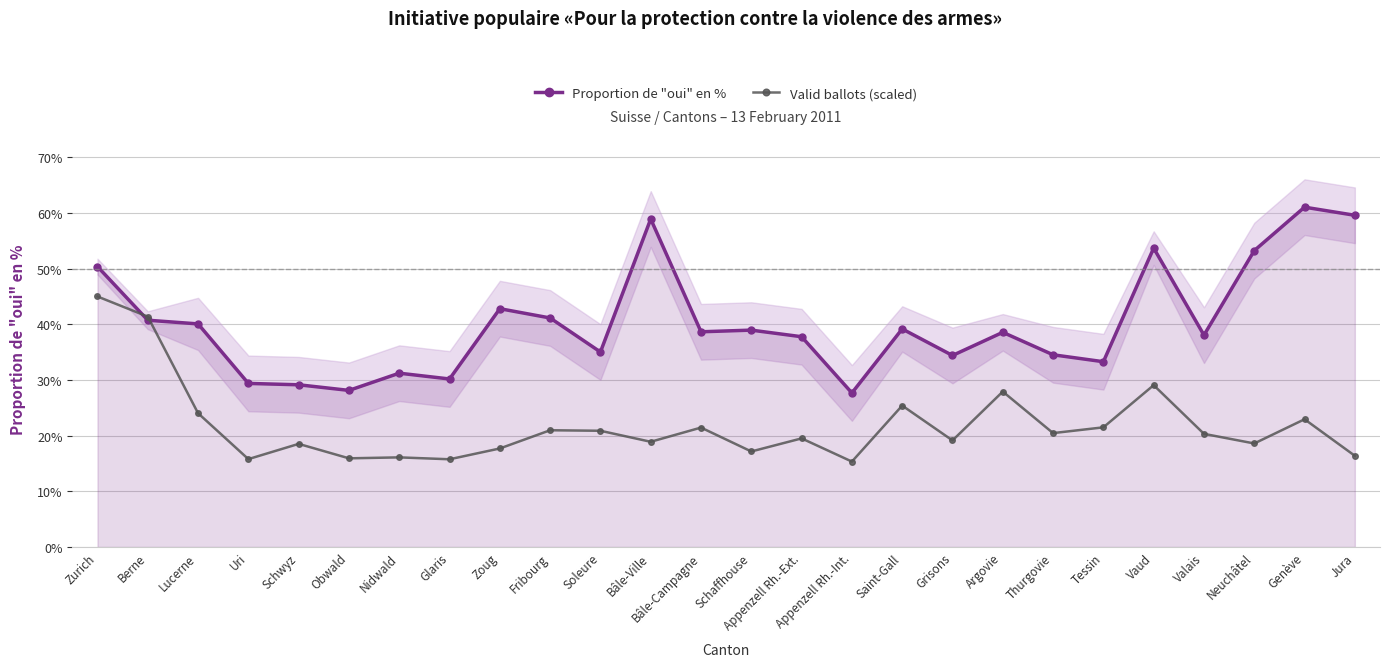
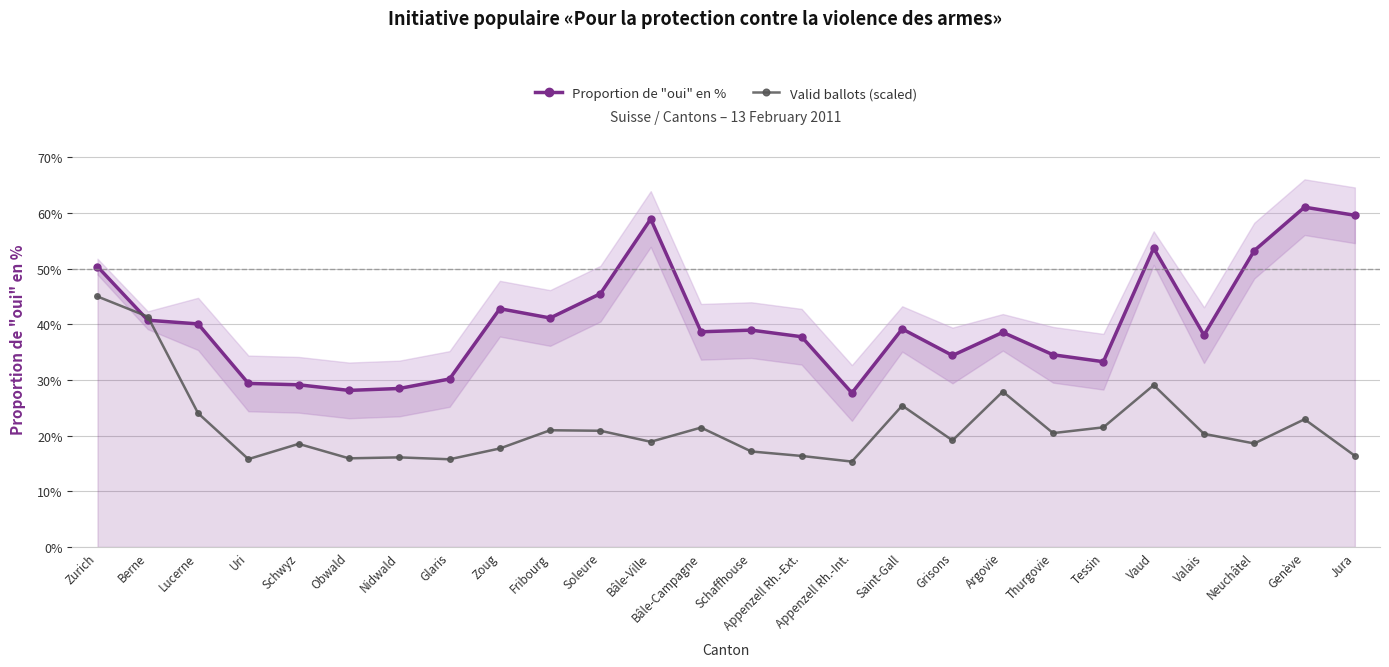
Proportion de "oui" en %, Nidwald: 31% -> 28%
Proportion de "oui" en %, Soleure: 35% -> 46%
Valid ballots (scaled), Appenzell Rh.-Ext.: 20% -> 16%
